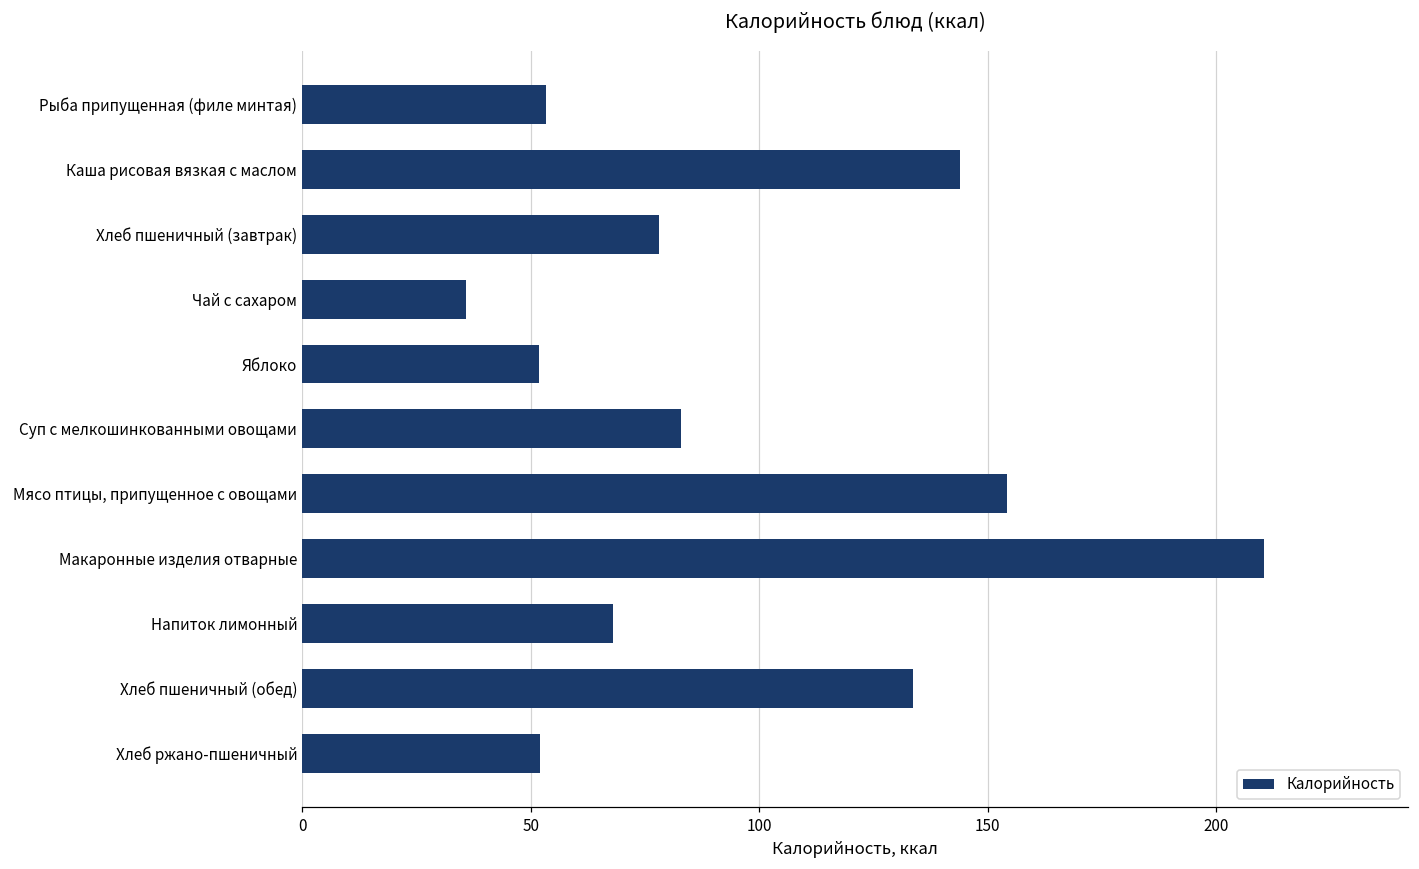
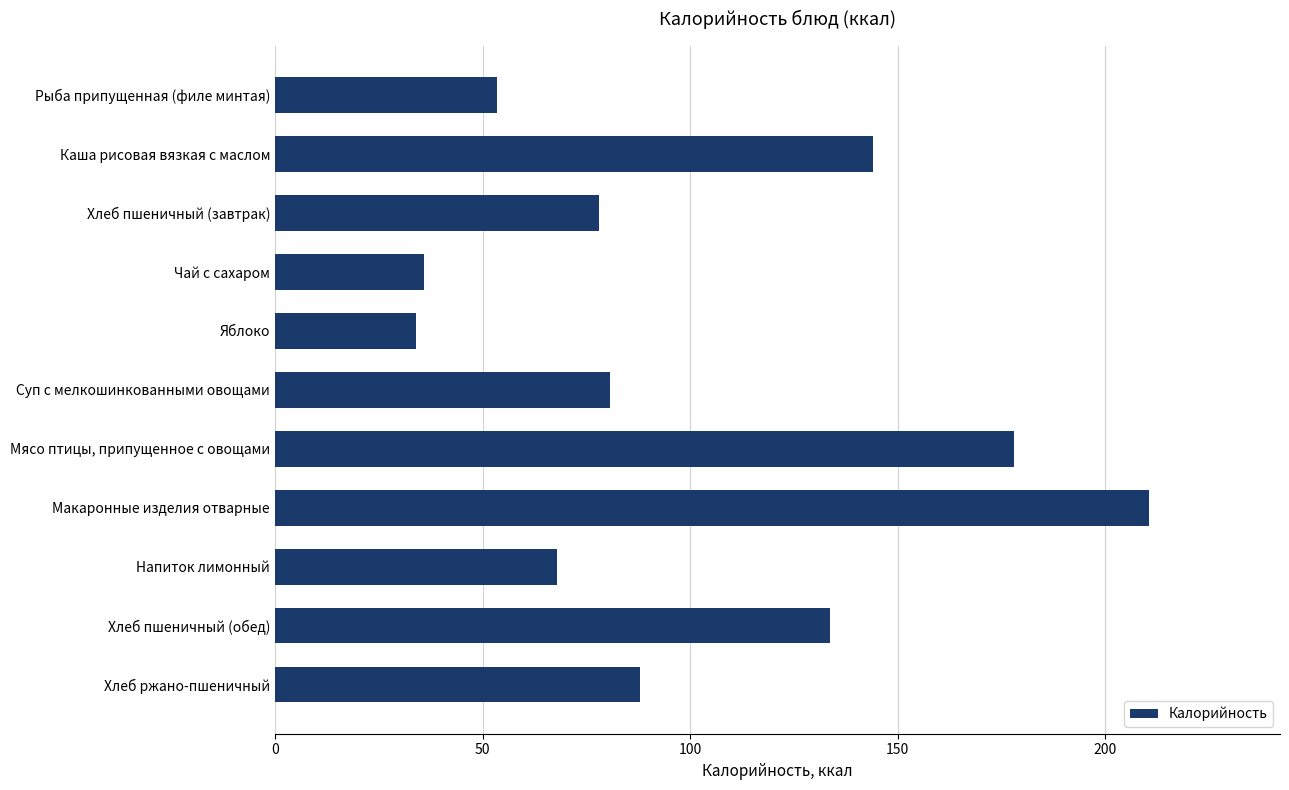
Яблоко: 52 -> 34
Суп с мелкошинкованными овощами: 83 -> 81
Мясо птицы, припущенное с овощами: 154 -> 178
Хлеб ржано-пшеничный: 52 -> 88
